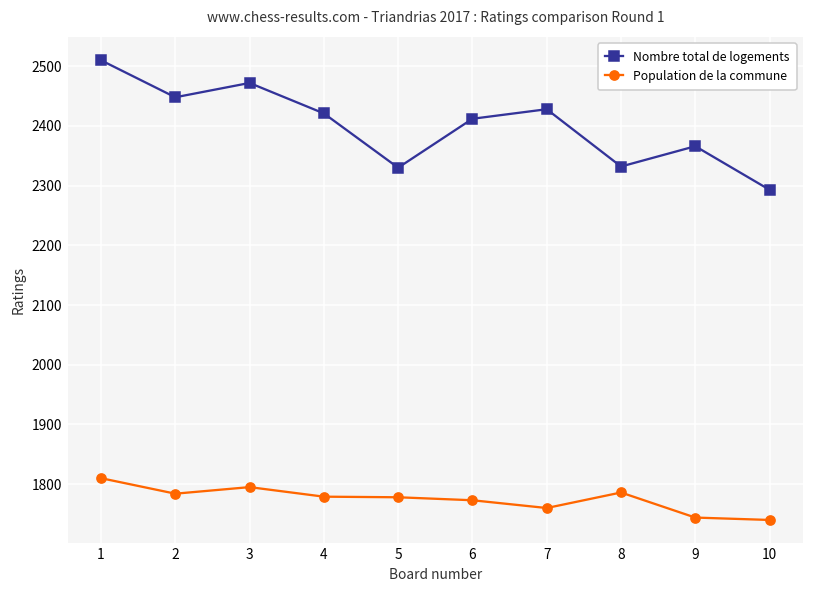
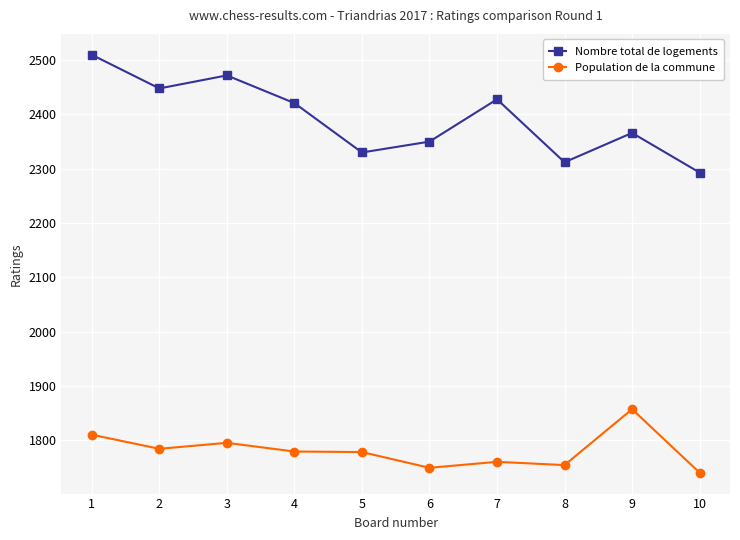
Nombre total de logements, 6: 2410 -> 2350
Population de la commune, 6: 1770 -> 1750
Nombre total de logements, 8: 2330 -> 2310
Population de la commune, 8: 1790 -> 1750
Population de la commune, 9: 1740 -> 1860
